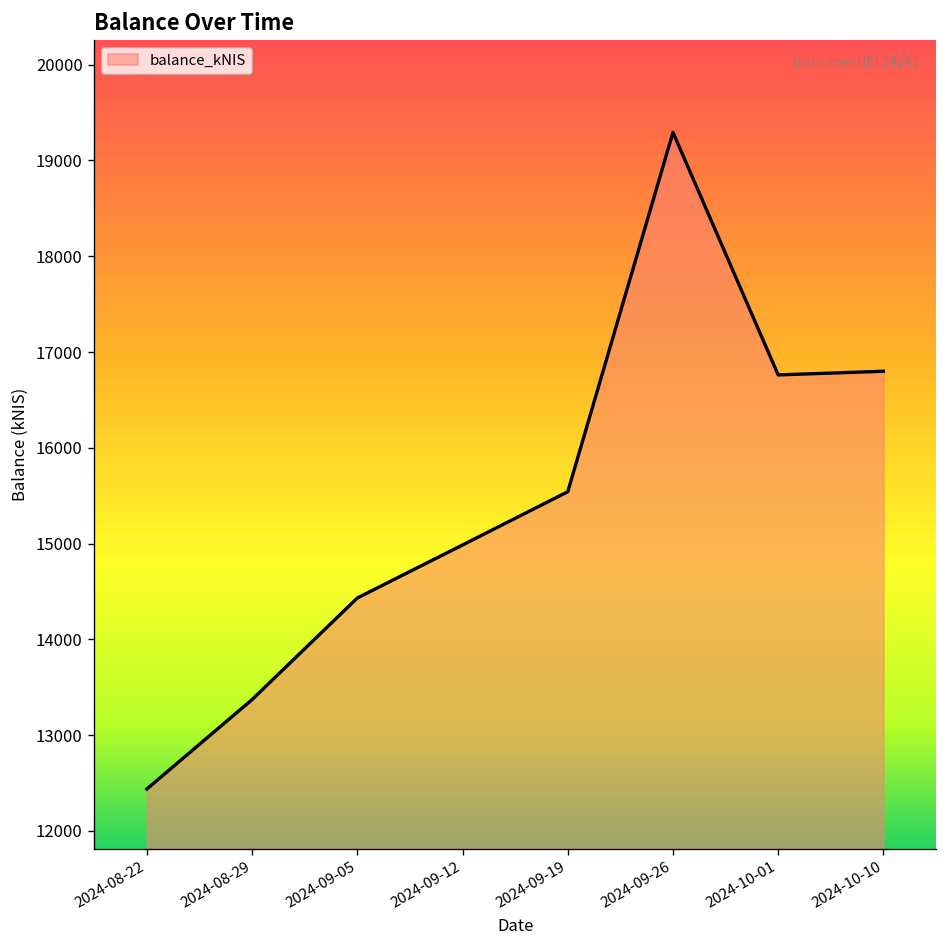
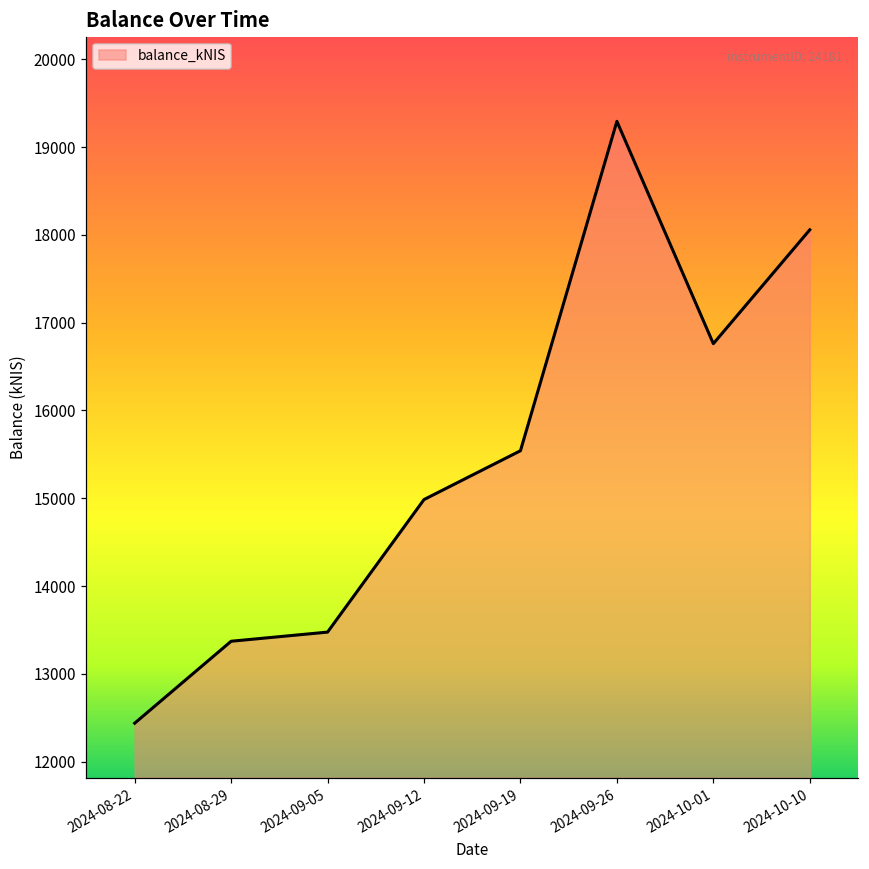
2024-09-05: 14400 -> 13500
2024-10-10: 16800 -> 18100
